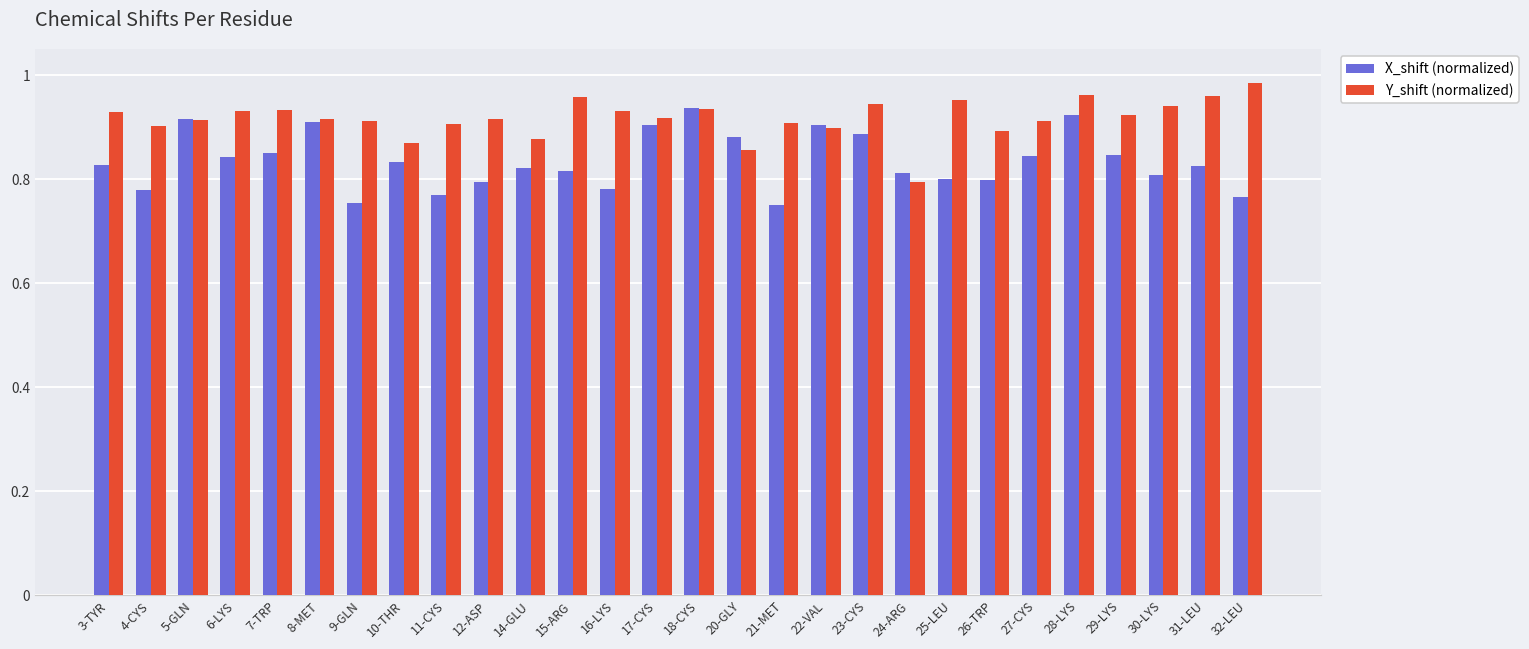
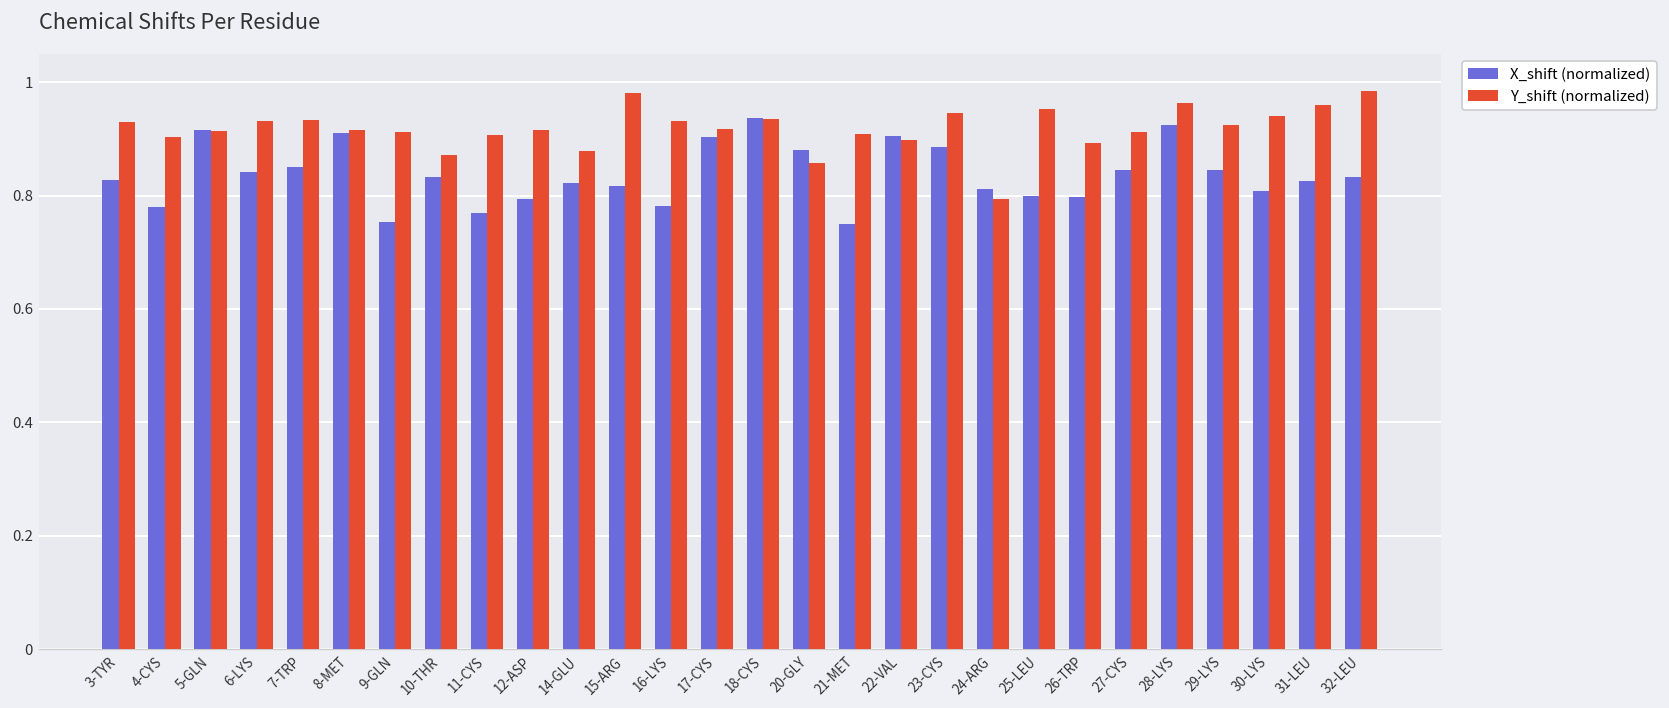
Y_shift (normalized), 15-ARG: 0.96 -> 0.98
X_shift (normalized), 32-LEU: 0.77 -> 0.83
